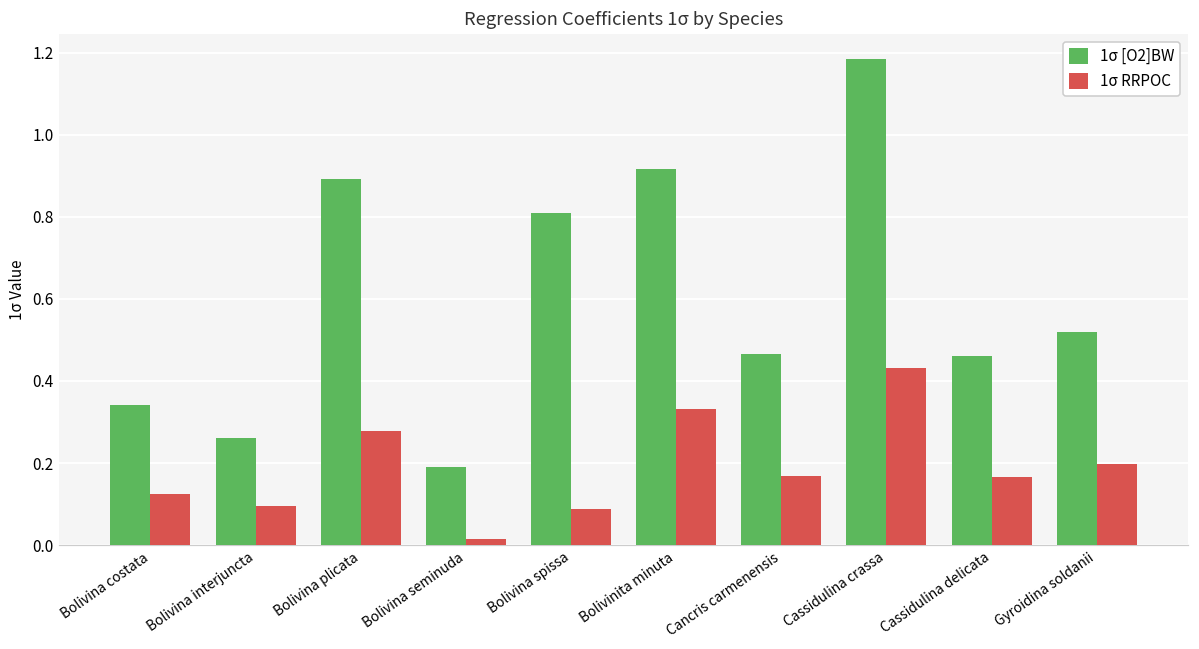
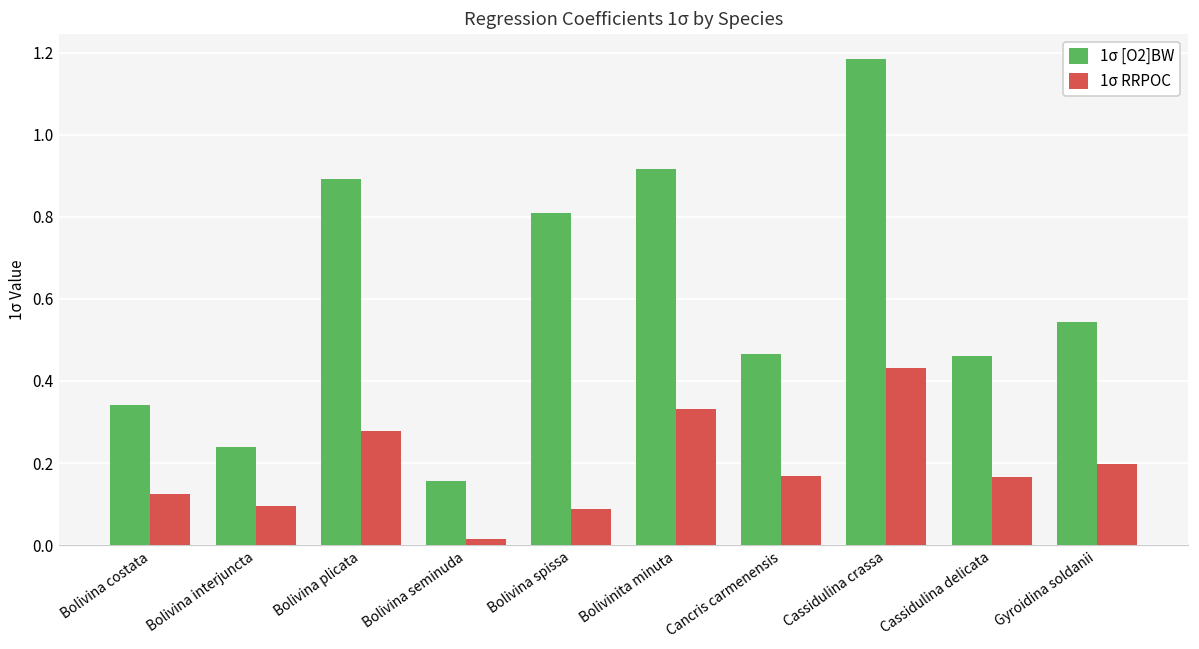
1σ [O2]BW, Bolivina interjuncta: 0.26 -> 0.24
1σ [O2]BW, Bolivina seminuda: 0.19 -> 0.16
1σ [O2]BW, Gyroidina soldanii: 0.52 -> 0.54
